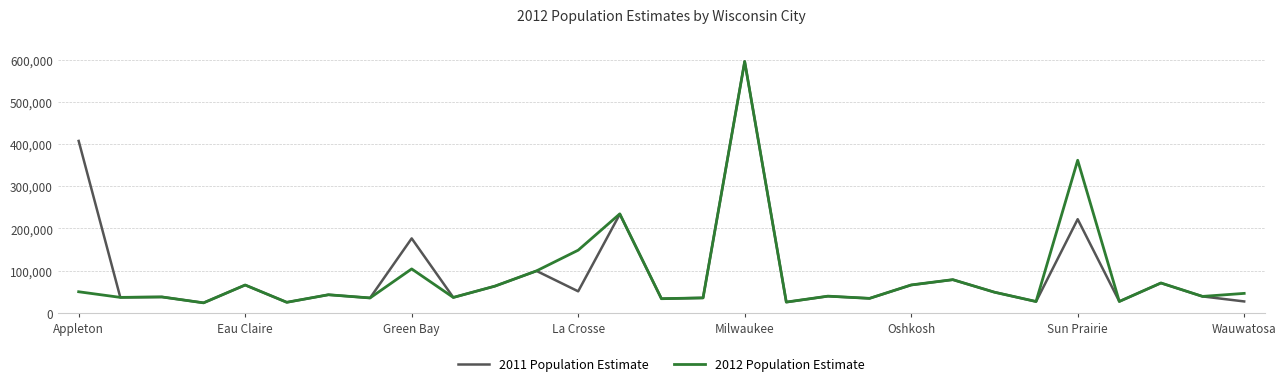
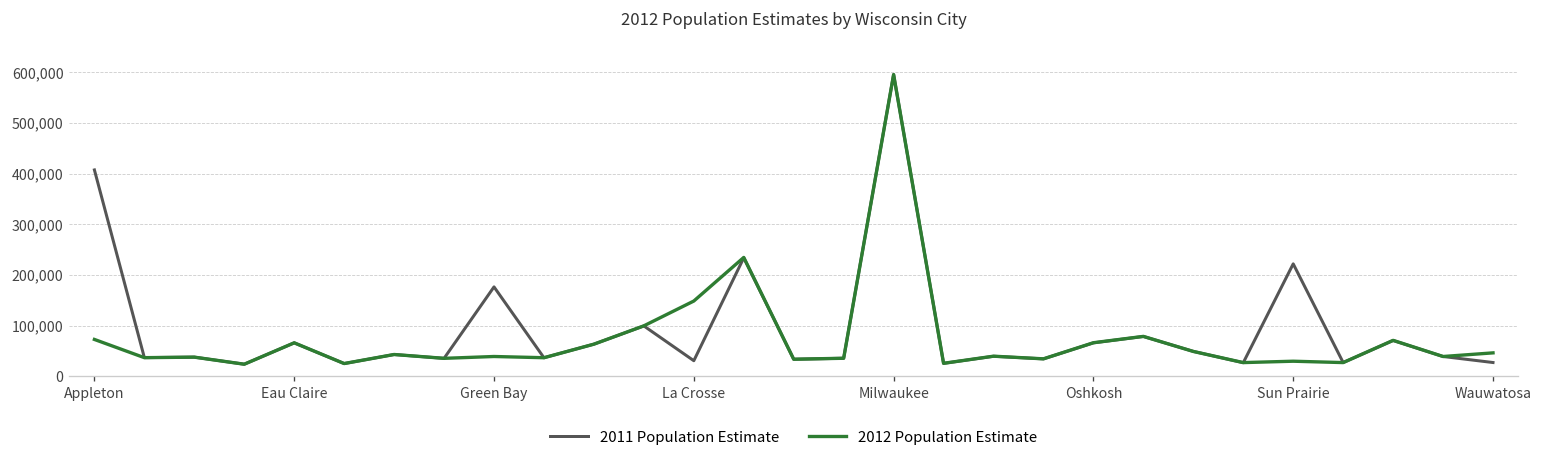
2012 Population Estimate, Appleton: 50,000 -> 70,000
2012 Population Estimate, Green Bay: 100,000 -> 40,000
2011 Population Estimate, La Crosse: 50,000 -> 30,000
2012 Population Estimate, Sun Prairie: 360,000 -> 30,000
